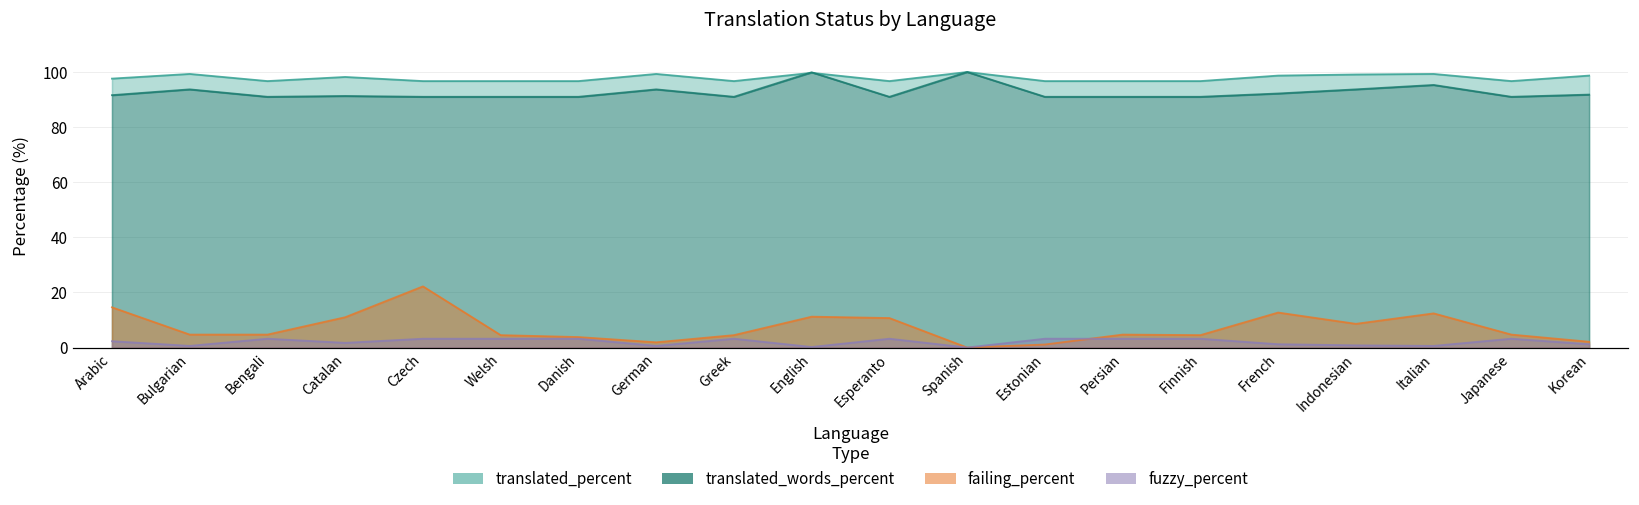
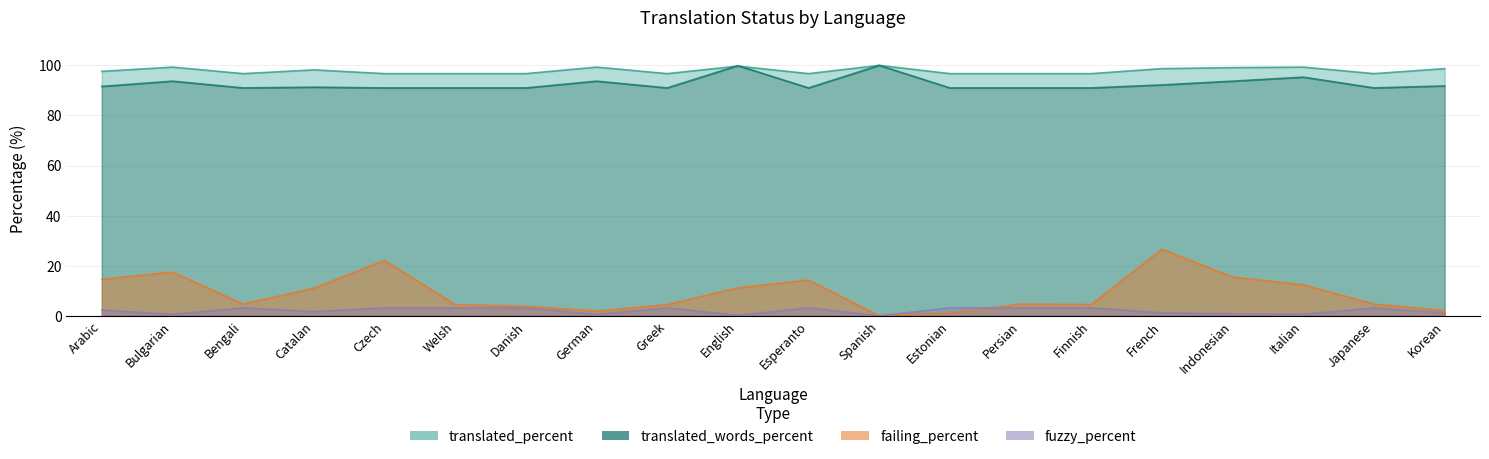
failing_percent, Bulgarian: 5 -> 18
failing_percent, Esperanto: 11 -> 14
failing_percent, French: 13 -> 27
failing_percent, Indonesian: 9 -> 16
